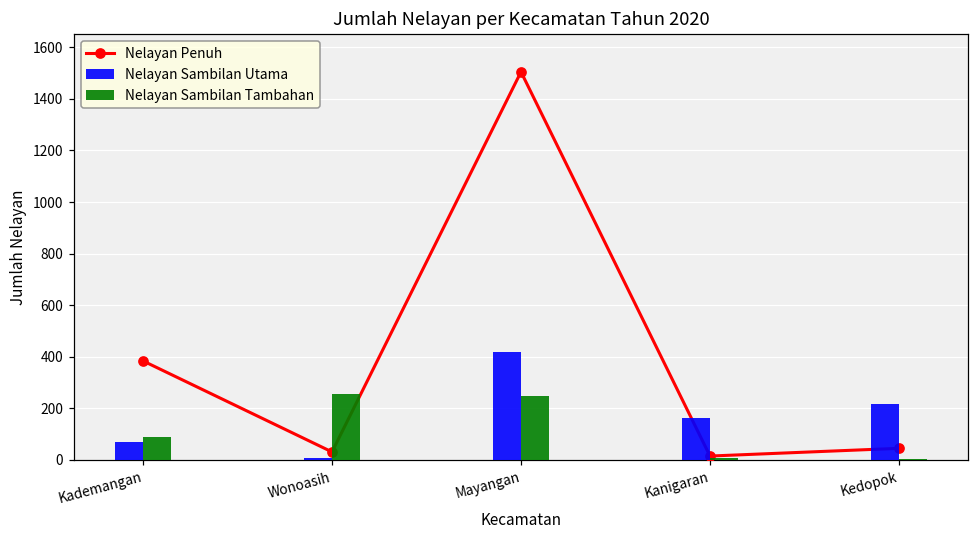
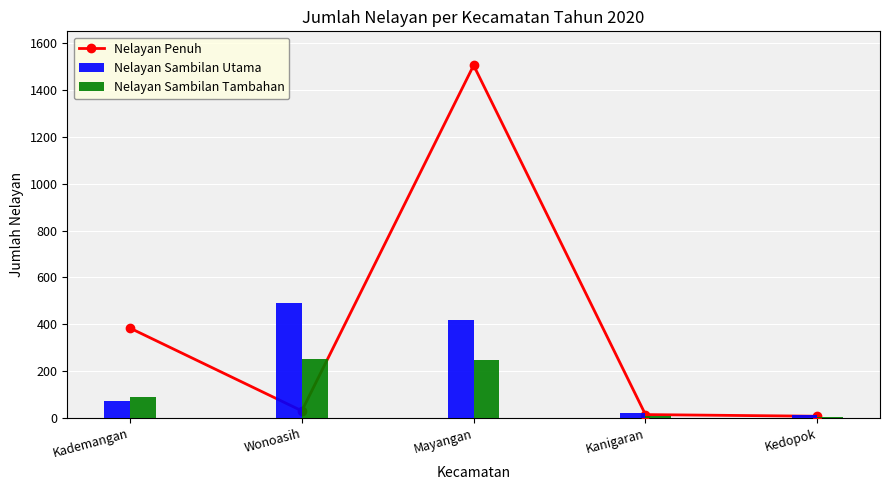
Nelayan Sambilan Utama, Wonoasih: 10 -> 490
Nelayan Sambilan Utama, Kanigaran: 160 -> 20
Nelayan Sambilan Utama, Kedopok: 220 -> 10
Nelayan Penuh, Kedopok: 50 -> 10
